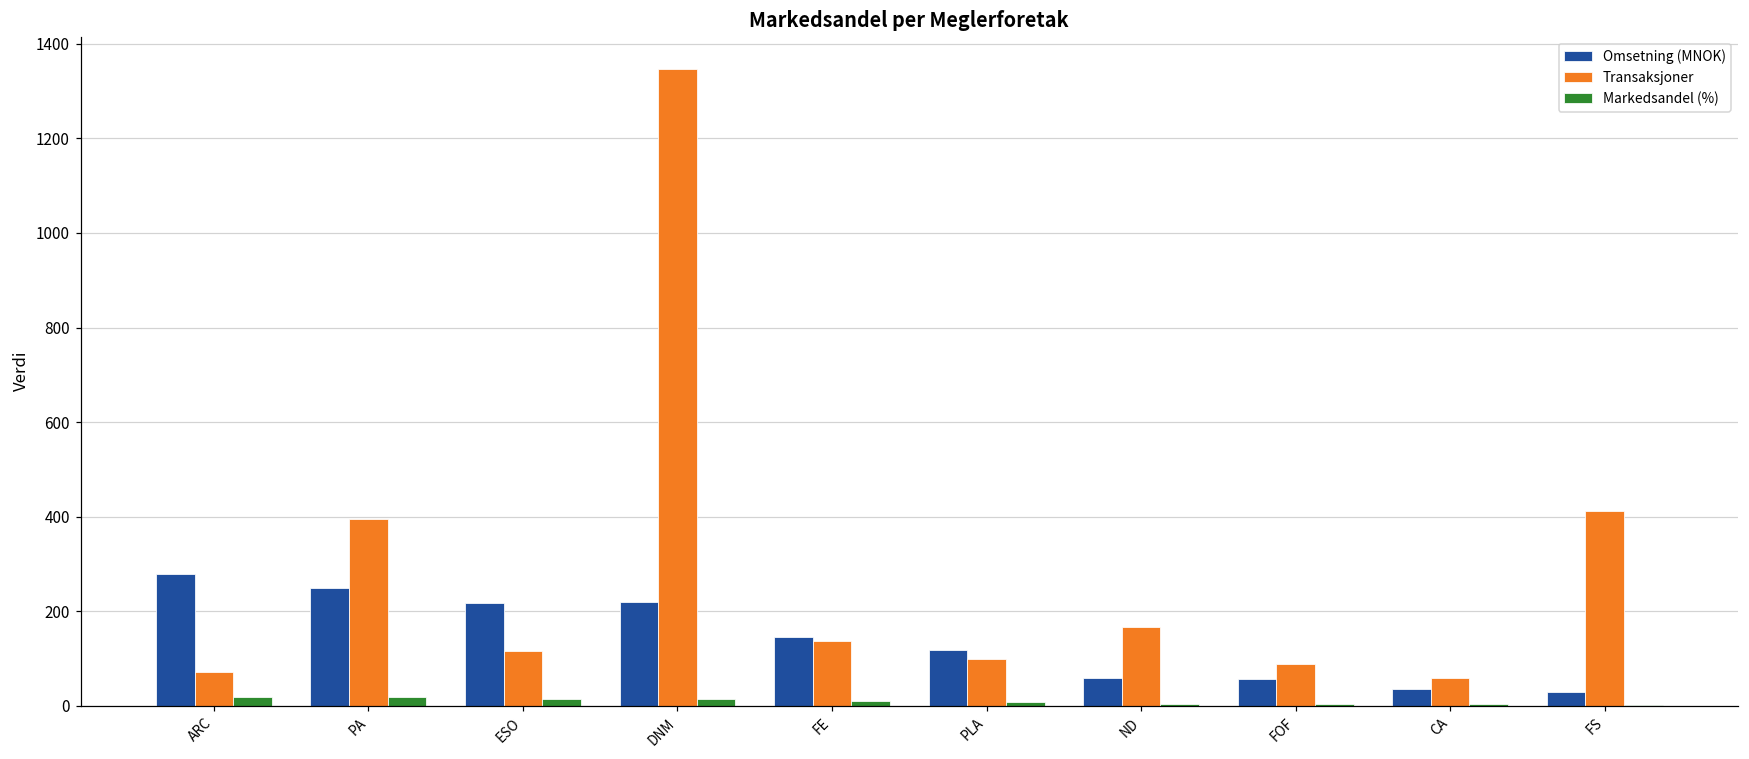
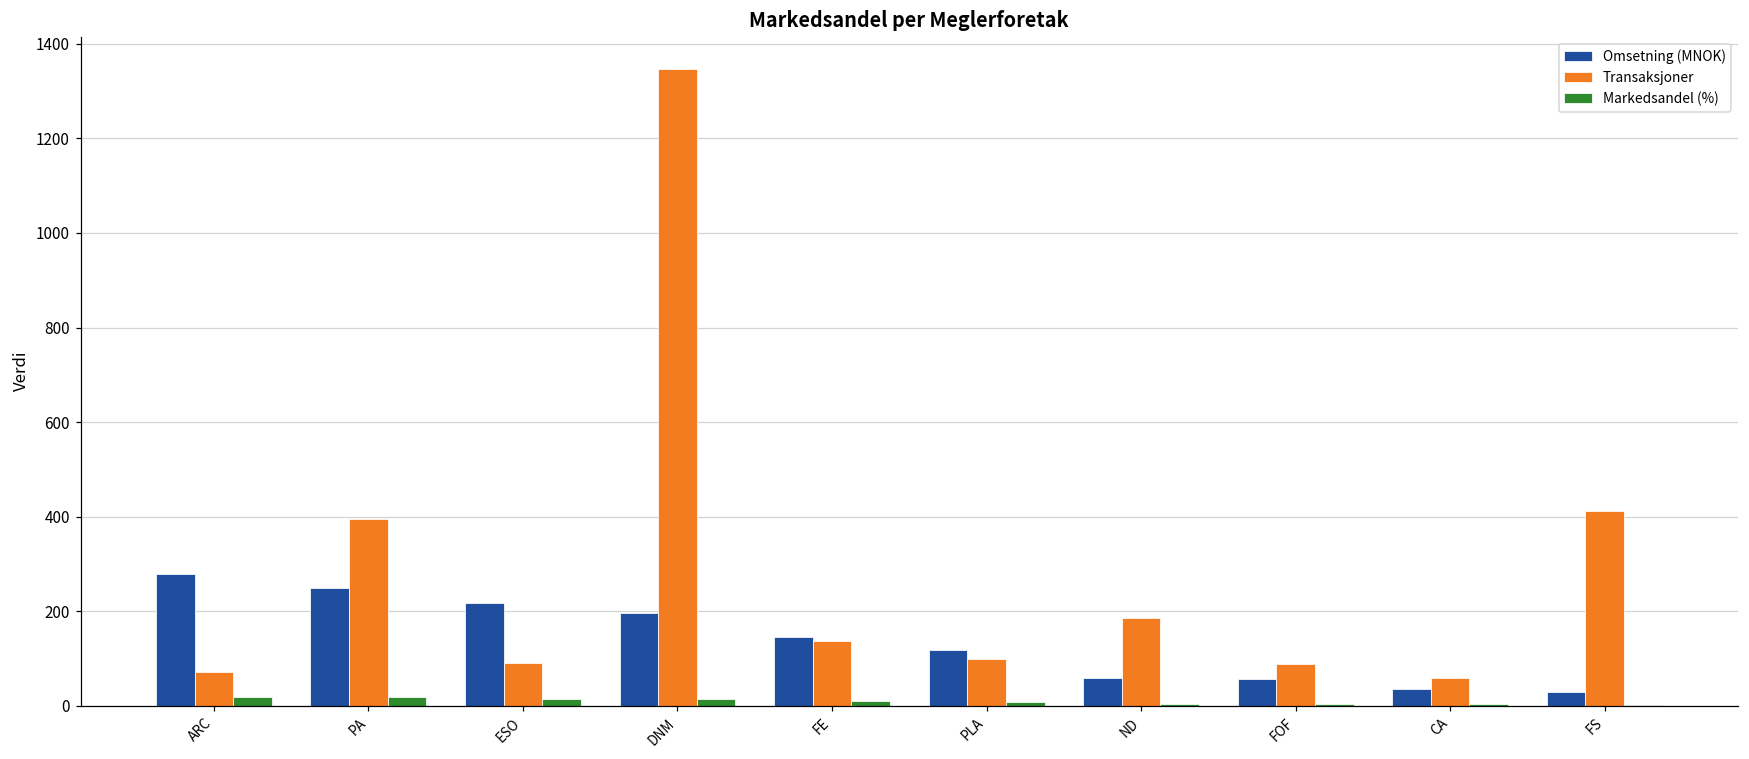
Transaksjoner, ESO: 120 -> 90
Omsetning (MNOK), DNM: 220 -> 200
Transaksjoner, ND: 170 -> 190
